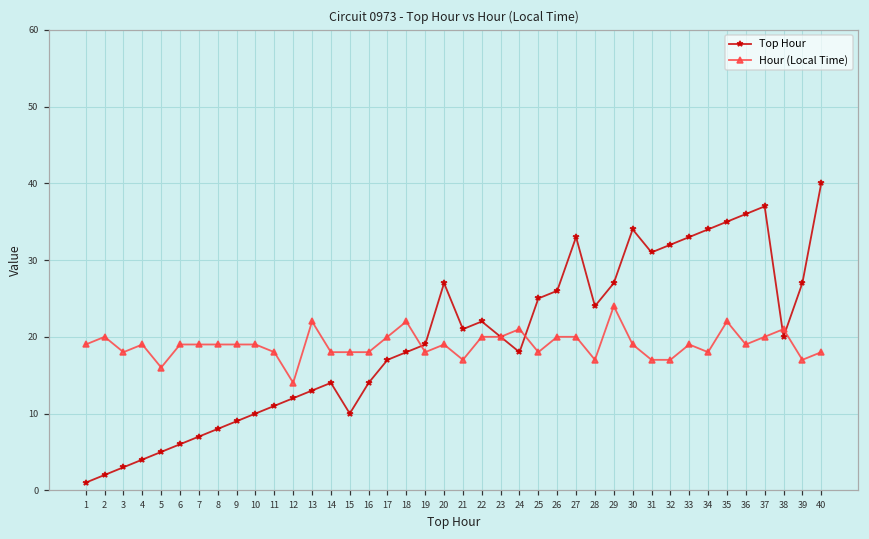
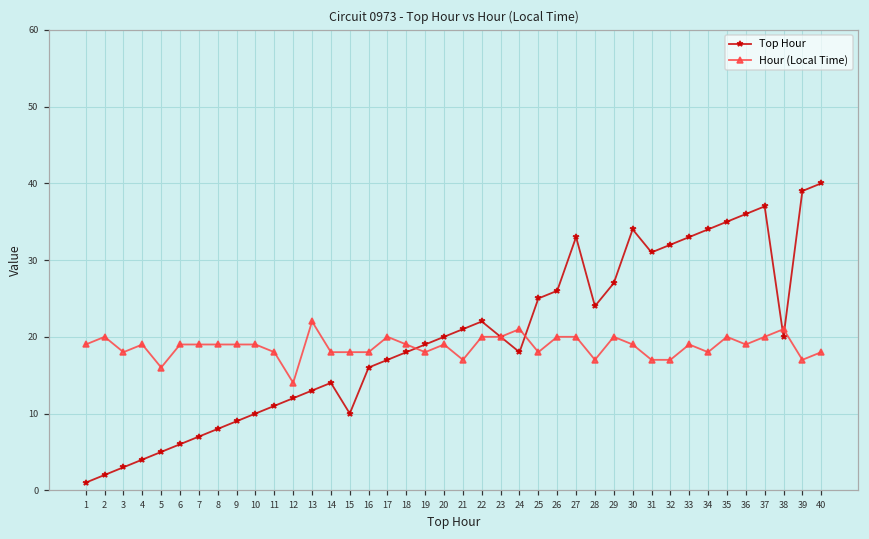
Top Hour, 16: 14 -> 16
Hour (Local Time), 18: 22 -> 19
Top Hour, 20: 27 -> 20
Hour (Local Time), 29: 24 -> 20
Hour (Local Time), 35: 22 -> 20
Top Hour, 39: 27 -> 39
